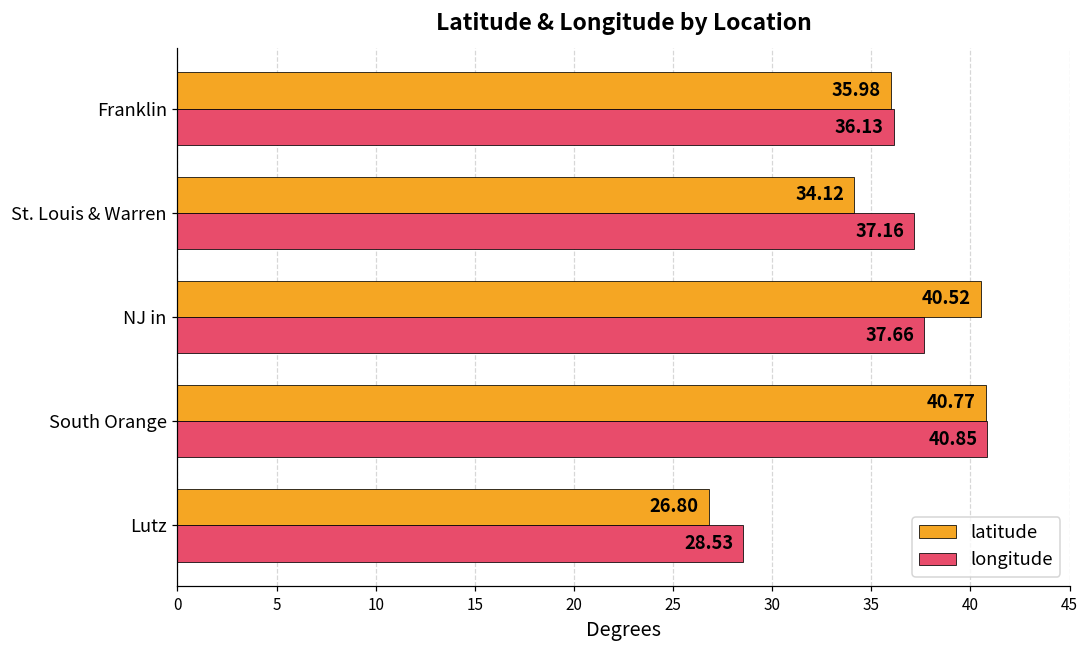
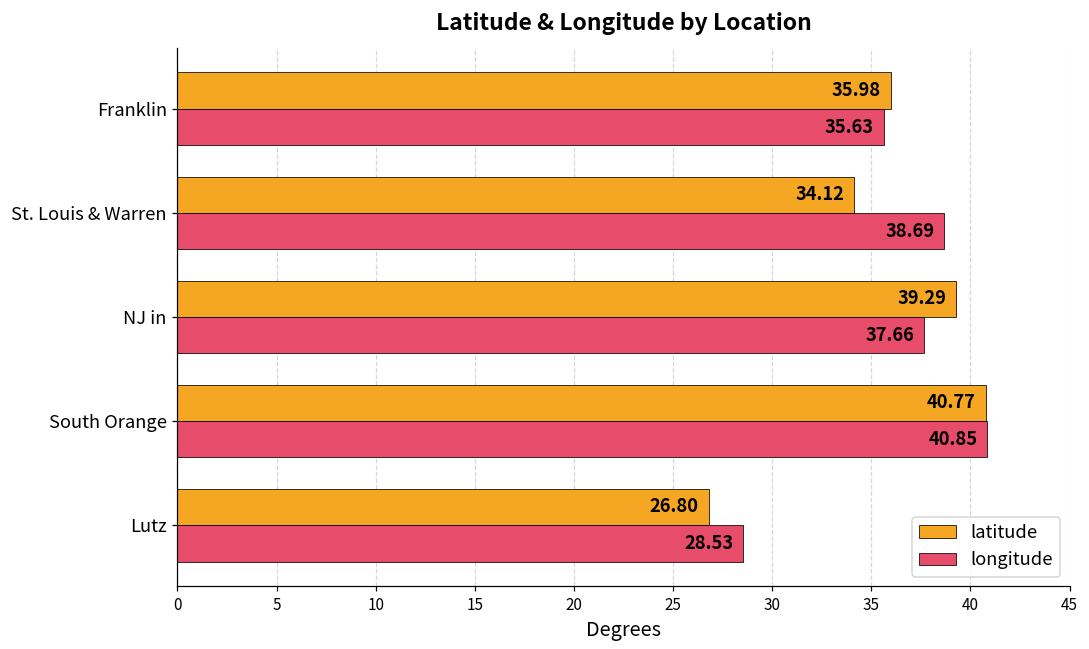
longitude, Franklin: 36.13 -> 35.63
longitude, St. Louis & Warren: 37.16 -> 38.69
latitude, NJ in: 40.52 -> 39.29
